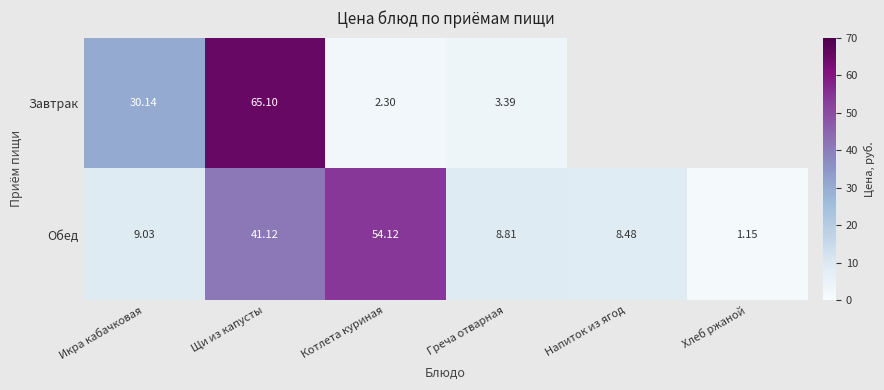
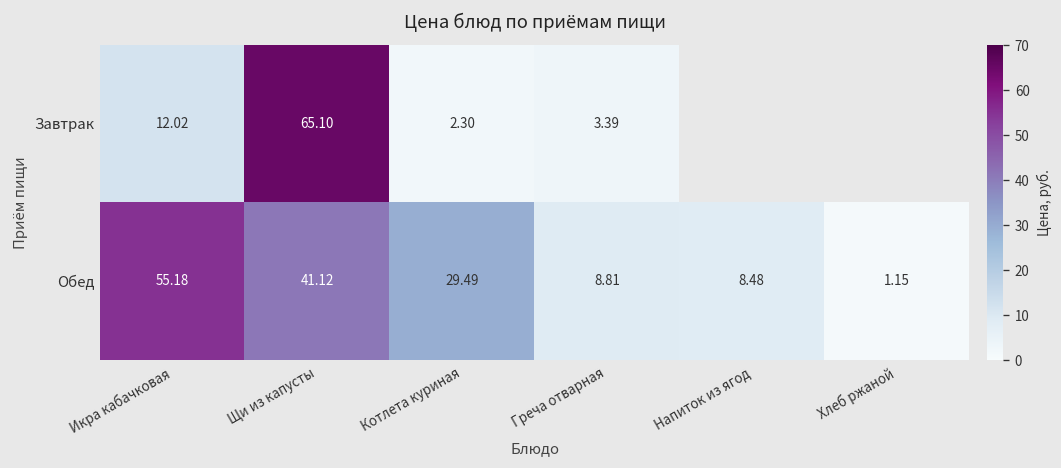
Завтрак, Икра кабачковая: 30.14 -> 12.02
Обед, Икра кабачковая: 9.03 -> 55.18
Обед, Котлета куриная: 54.12 -> 29.49
